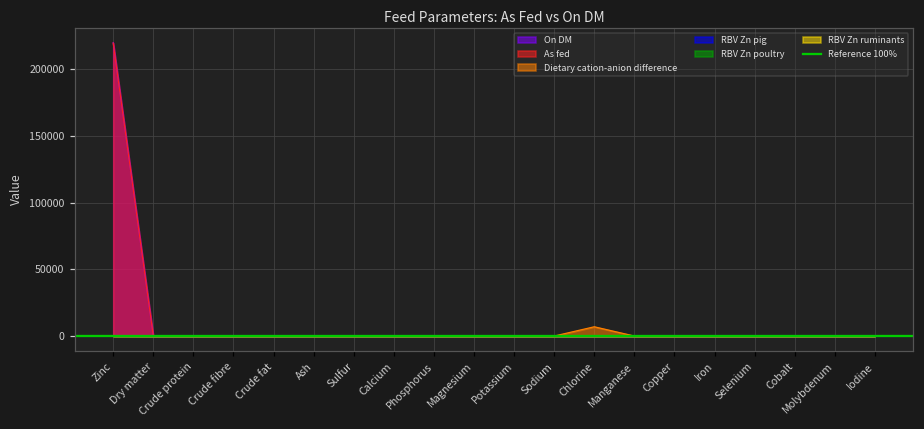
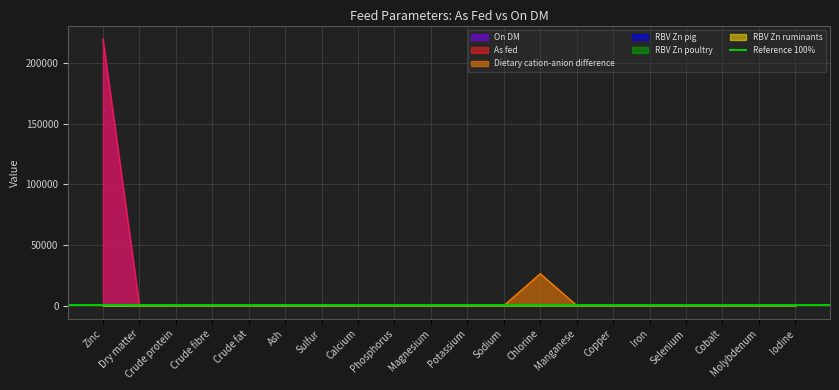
Dietary cation-anion difference, Chlorine: 7000 -> 26000
